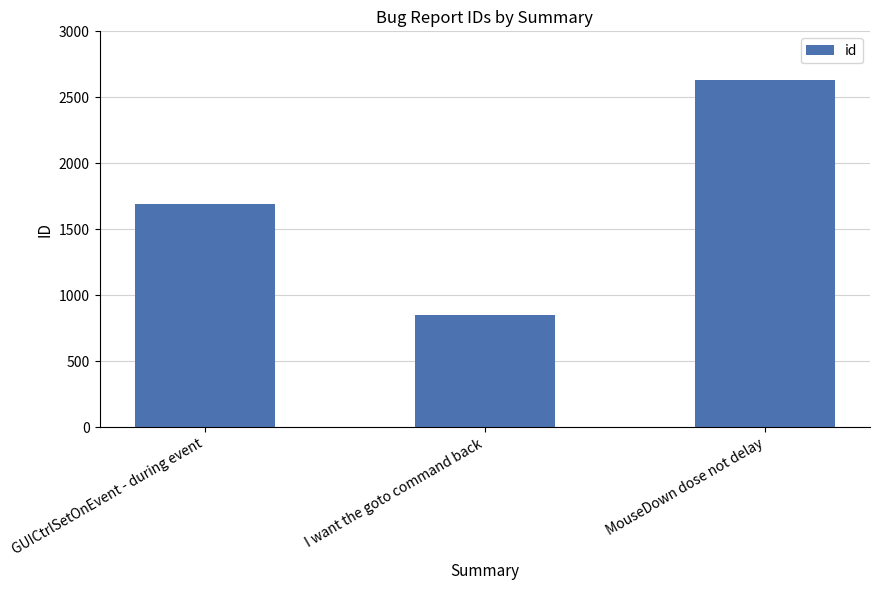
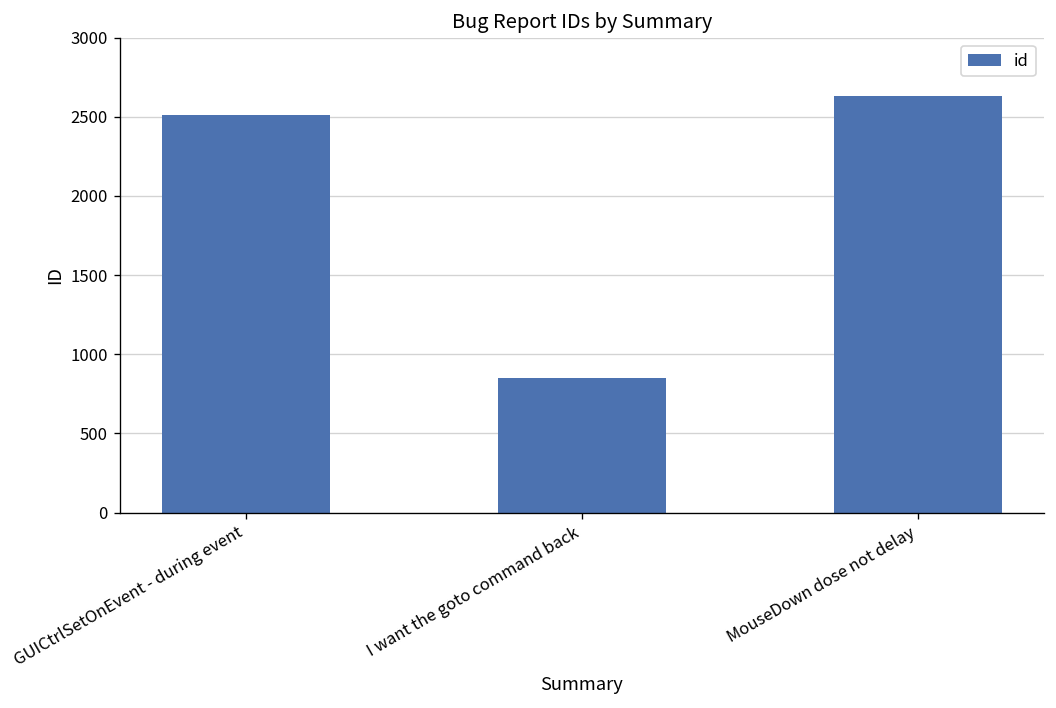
GUICtrlSetOnEvent - during event: 1690 -> 2510
